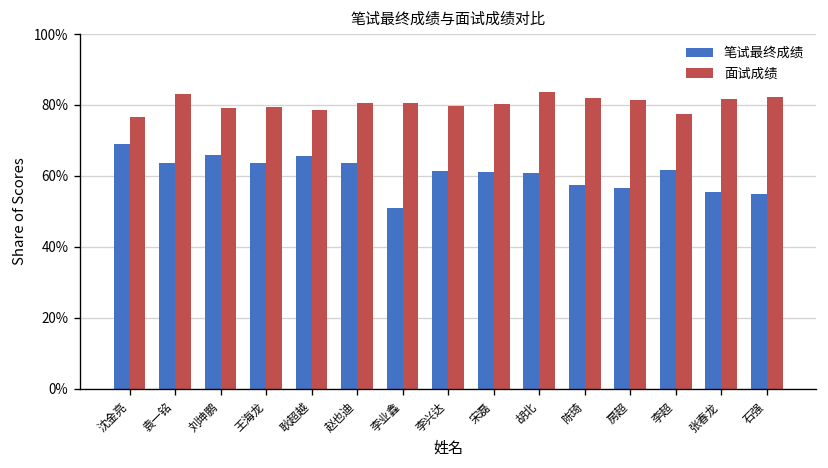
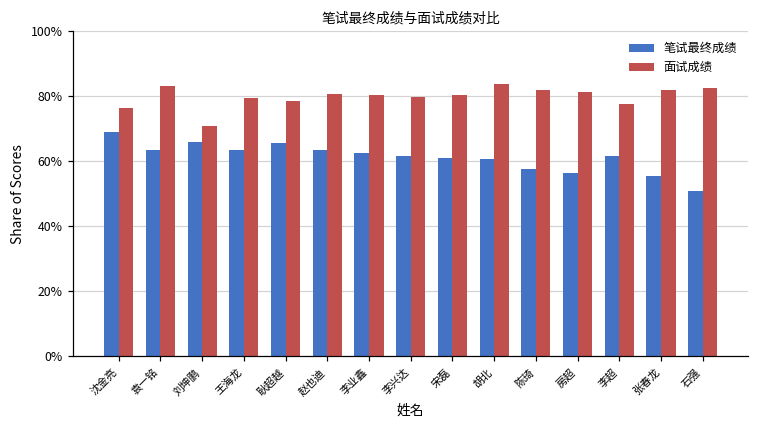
面试成绩, 刘坤鹏: 79% -> 71%
笔试最终成绩, 李业鑫: 51% -> 63%
笔试最终成绩, 石强: 55% -> 51%
